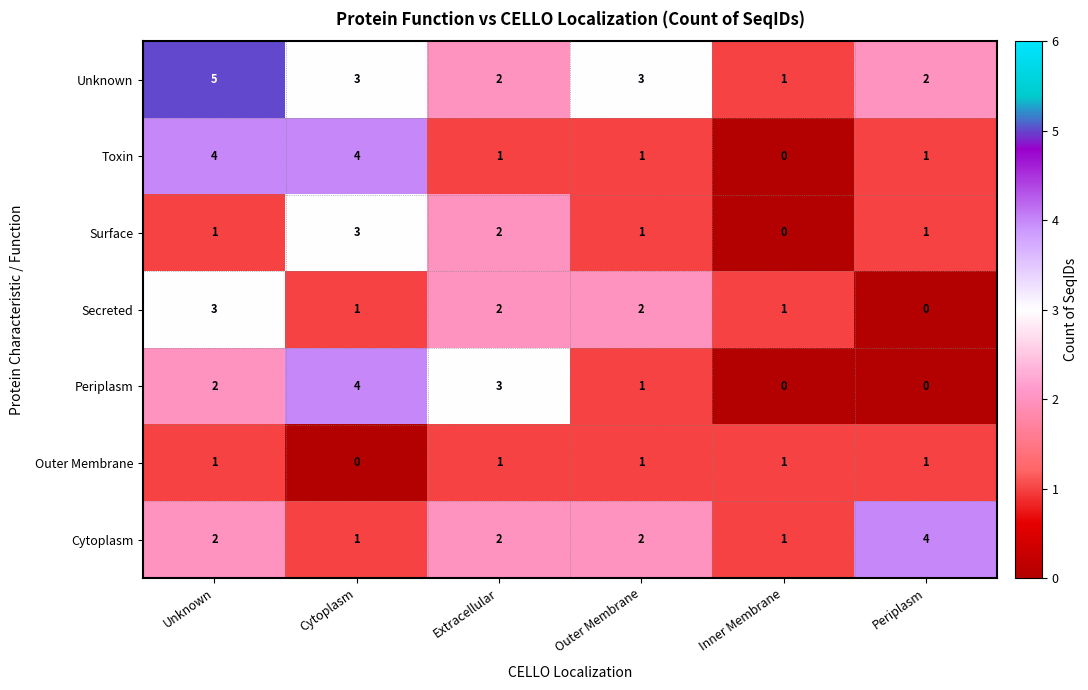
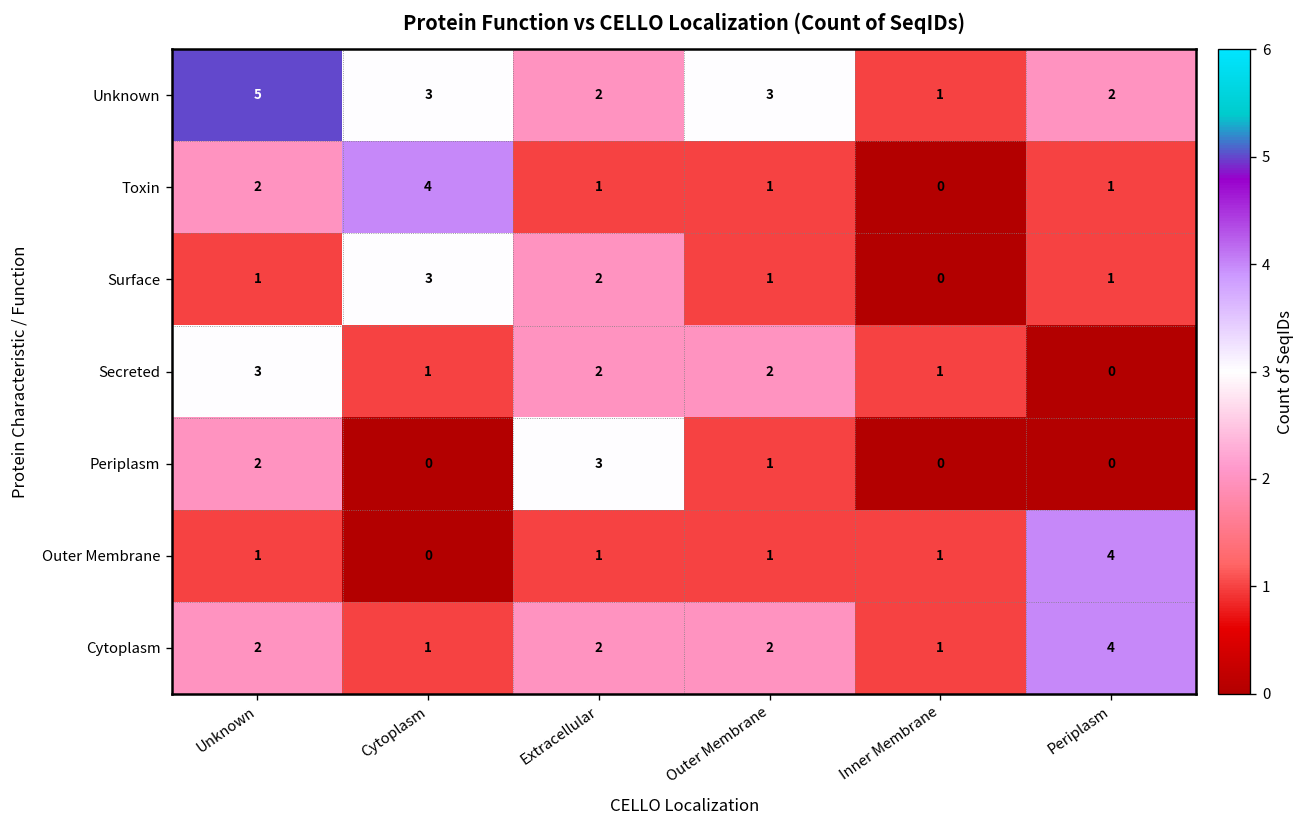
Toxin, Unknown: 4 -> 2
Periplasm, Cytoplasm: 4 -> 0
Outer Membrane, Periplasm: 1 -> 4
